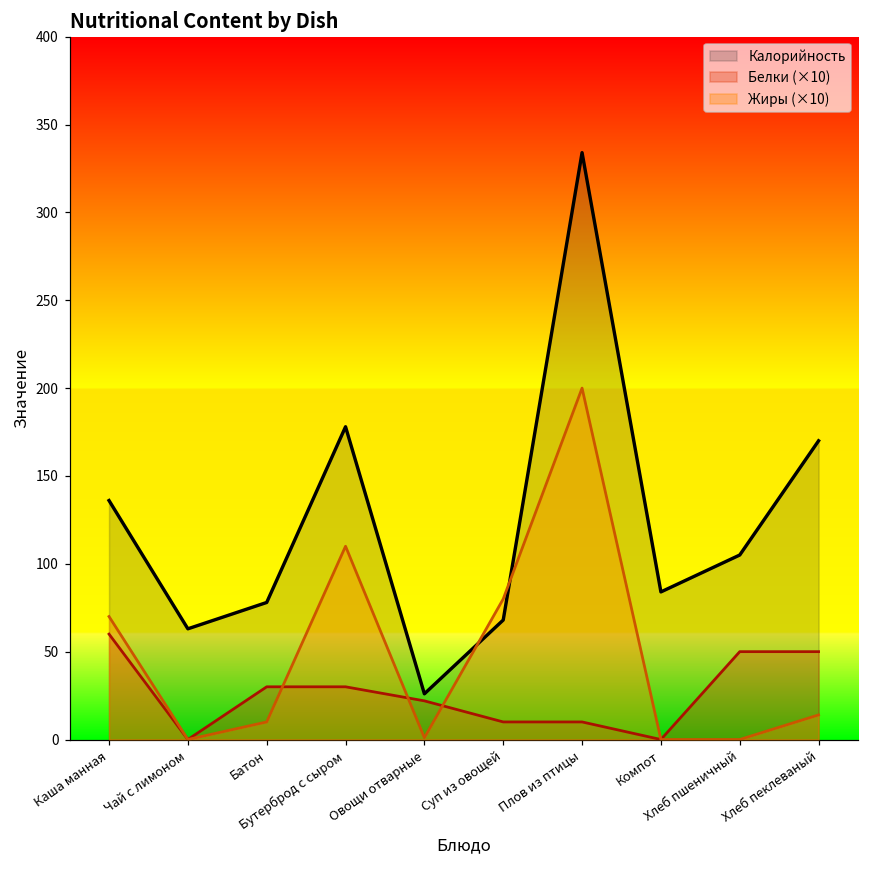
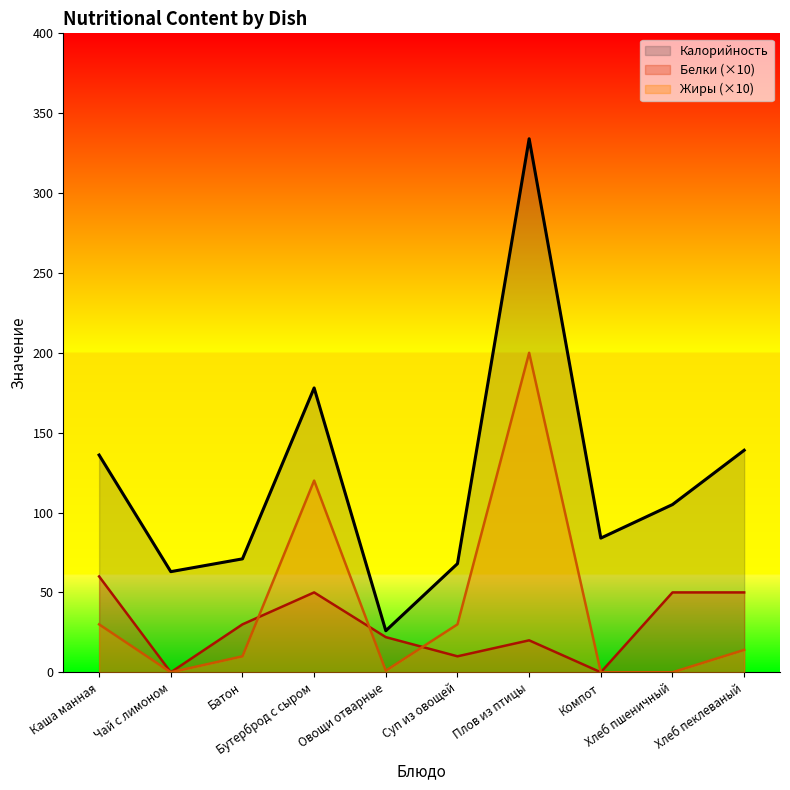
Жиры (×10), Каша манная: 70 -> 30
Калорийность, Батон: 78 -> 71
Белки (×10), Бутерброд с сыром: 30 -> 50
Жиры (×10), Бутерброд с сыром: 110 -> 120
Жиры (×10), Суп из овощей: 80 -> 30
Белки (×10), Плов из птицы: 10 -> 20
Калорийность, Хлеб пеклеваный: 170 -> 139
